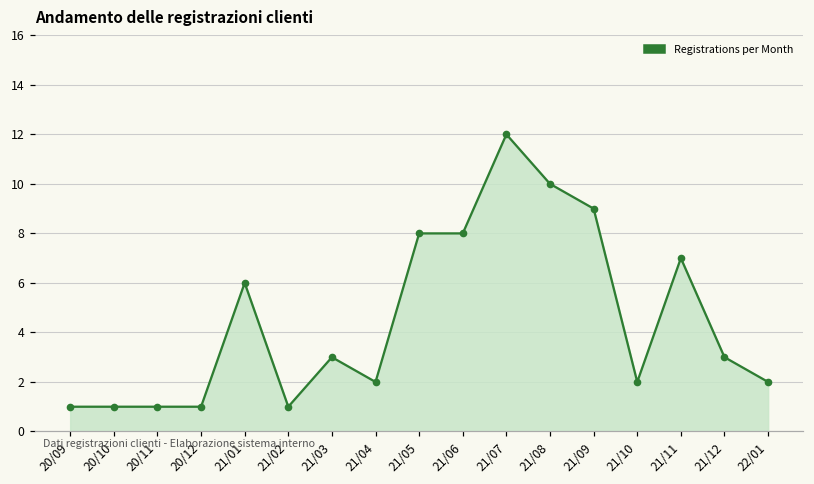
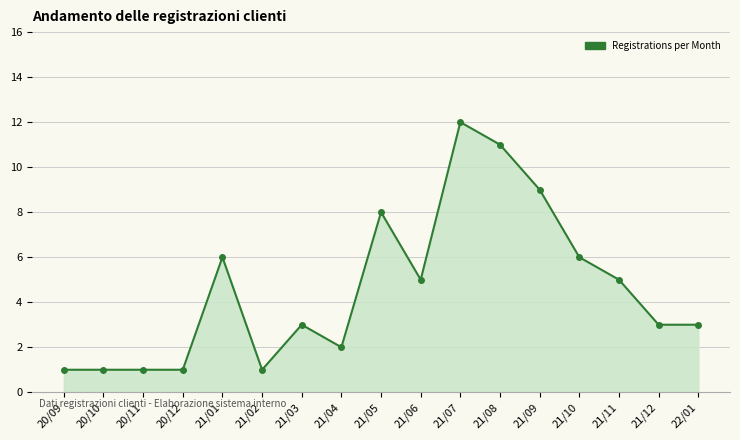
21/06: 8 -> 5
21/08: 10 -> 11
21/10: 2 -> 6
21/11: 7 -> 5
22/01: 2 -> 3
